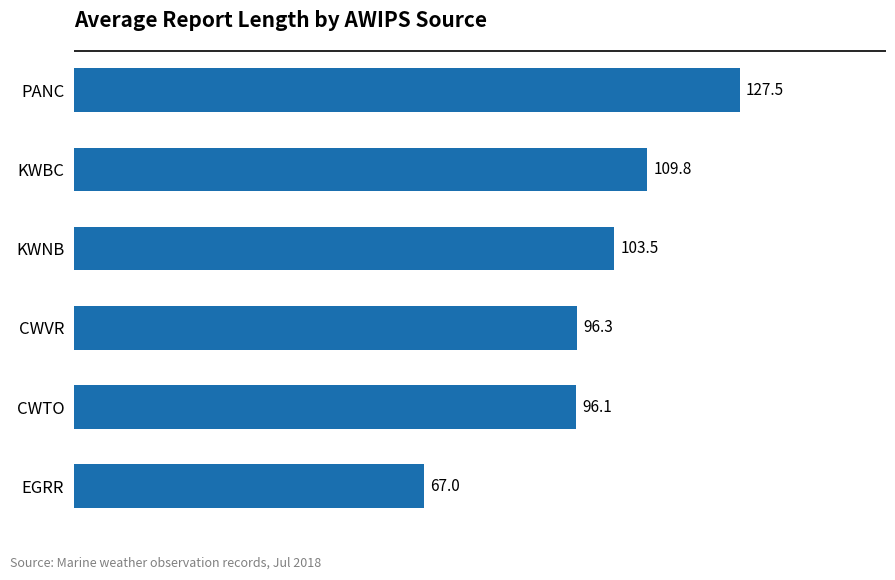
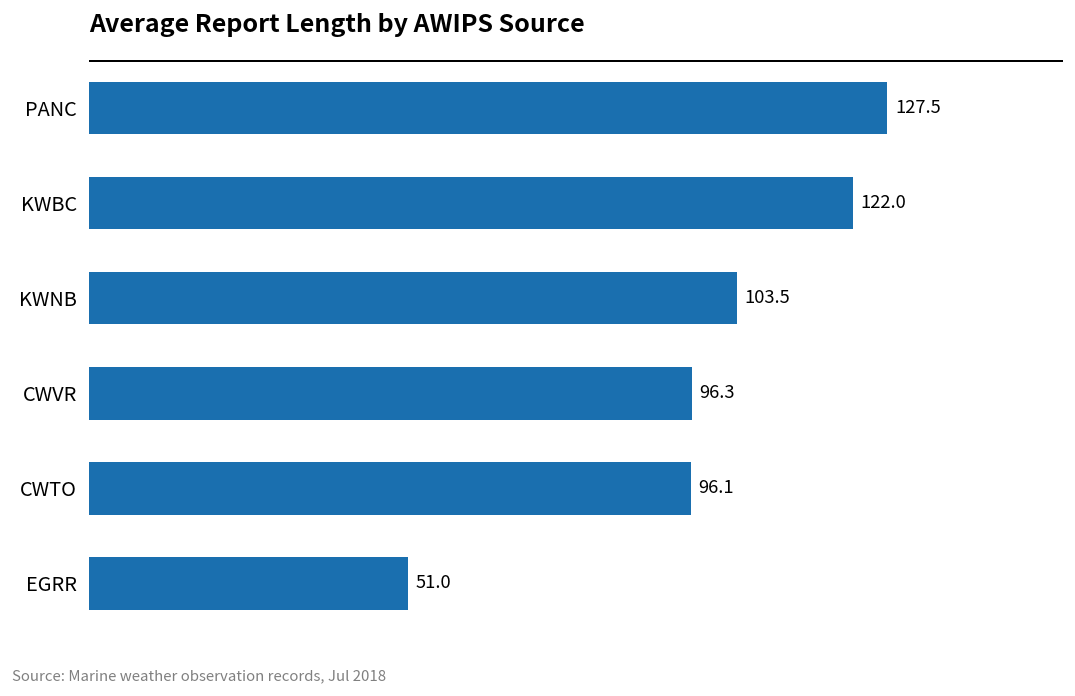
KWBC: 109.8 -> 122.0
EGRR: 67.0 -> 51.0
